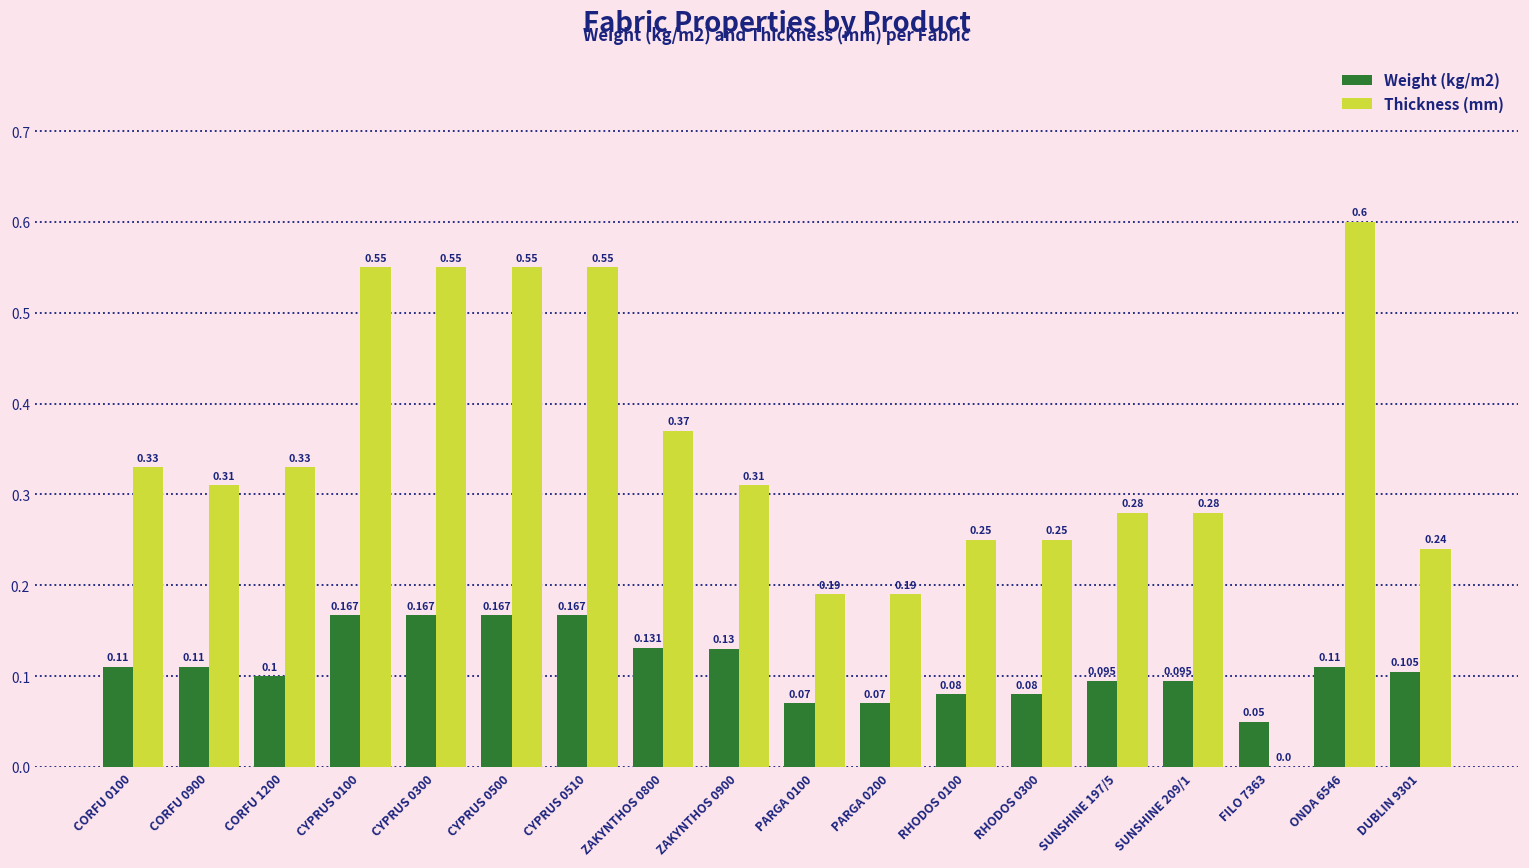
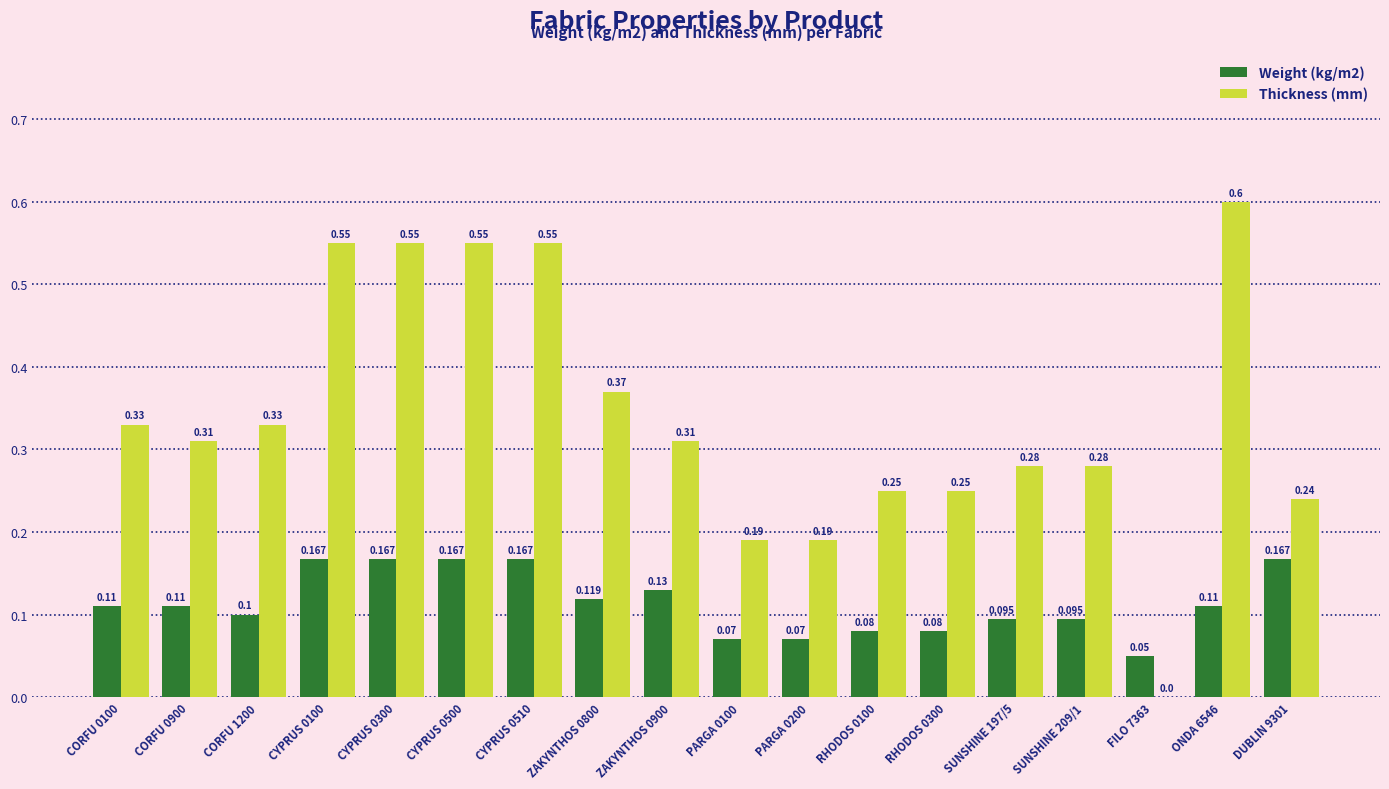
Weight (kg/m2), ZAKYNTHOS 0800: 0.131 -> 0.119
Weight (kg/m2), DUBLIN 9301: 0.105 -> 0.167
